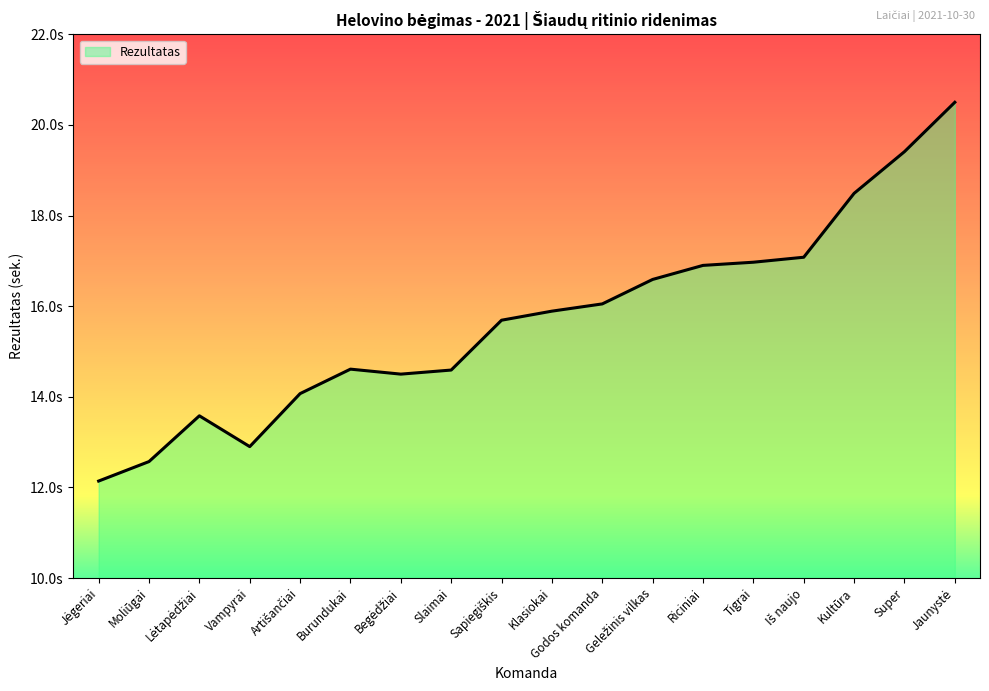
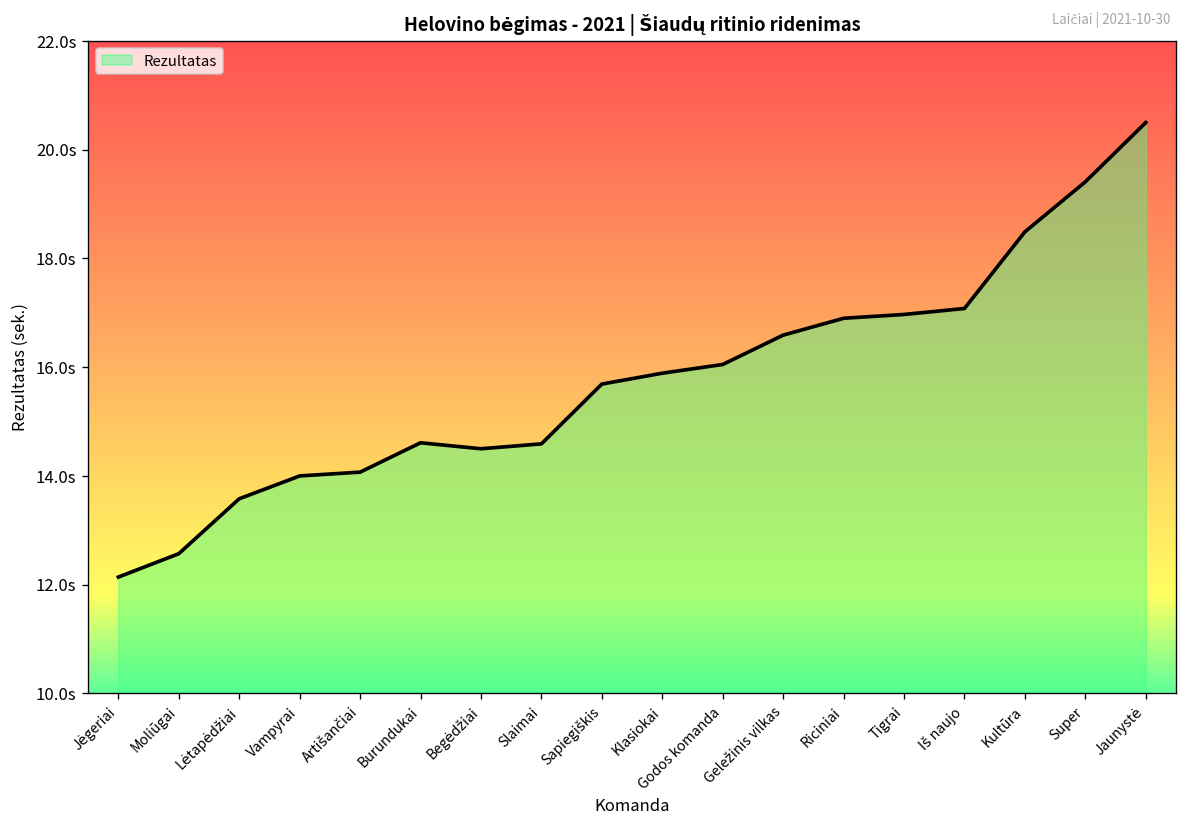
Vampyrai: 12.9s -> 14.0s
